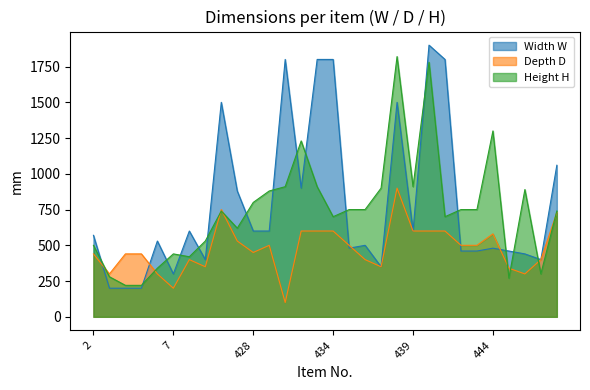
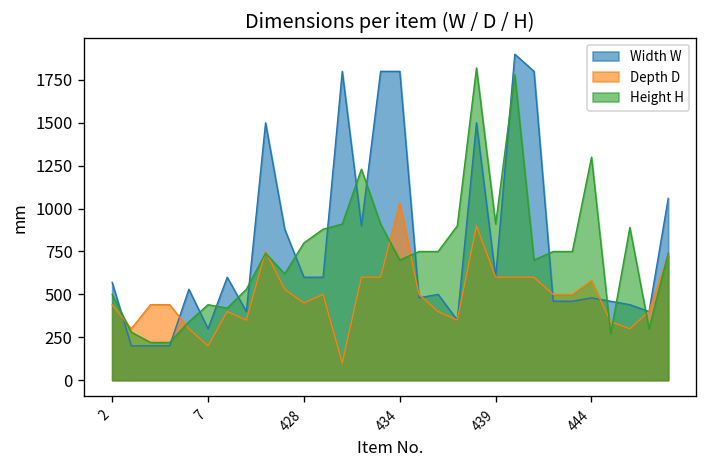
Depth D, 434: 600 -> 1030
